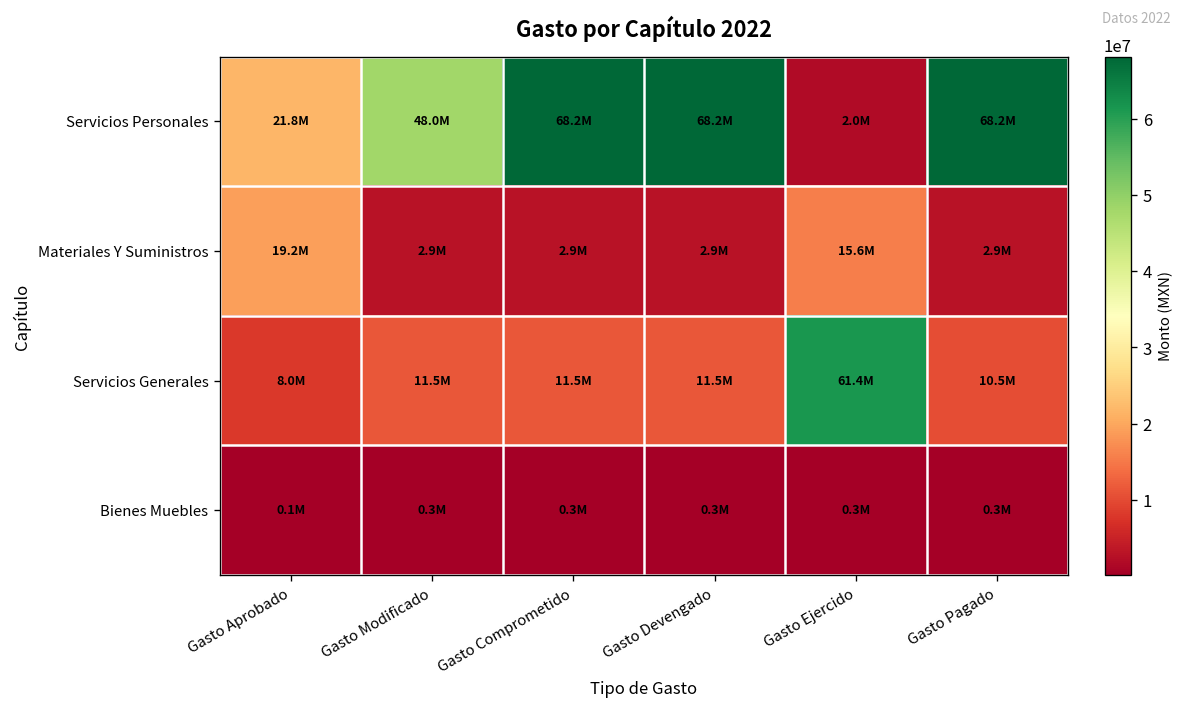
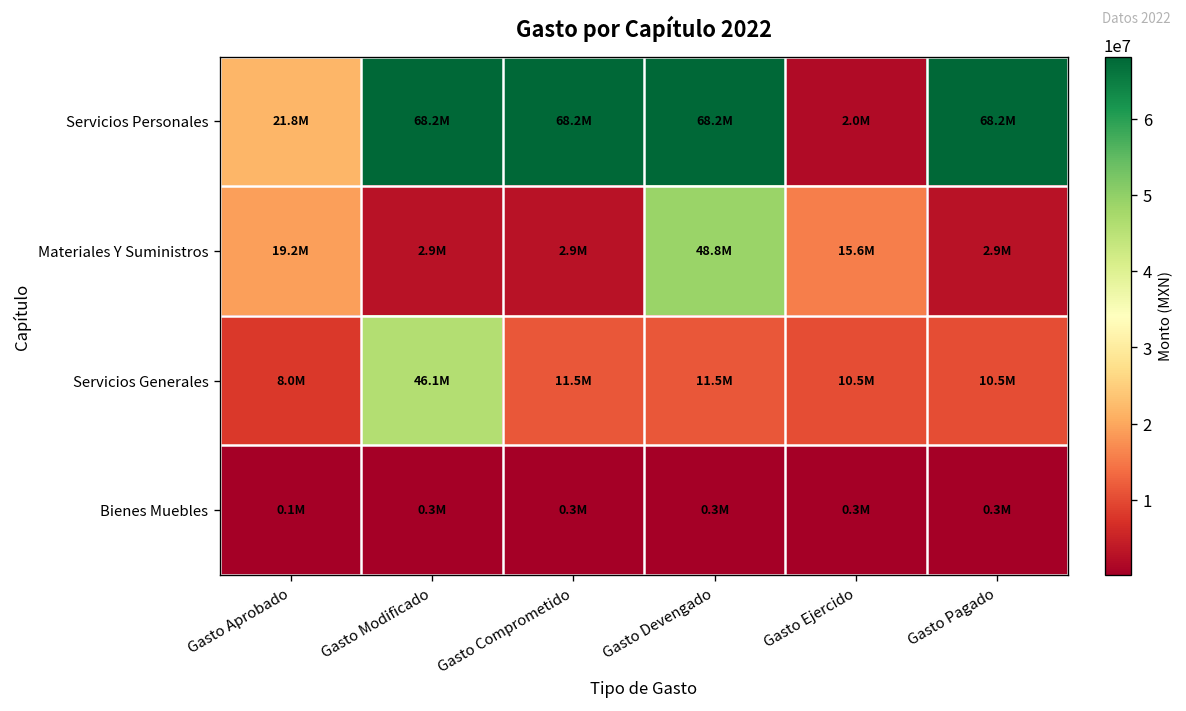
Servicios Personales, Gasto Modificado: 48.0M -> 68.2M
Materiales Y Suministros, Gasto Devengado: 2.9M -> 48.8M
Servicios Generales, Gasto Modificado: 11.5M -> 46.1M
Servicios Generales, Gasto Ejercido: 61.4M -> 10.5M
